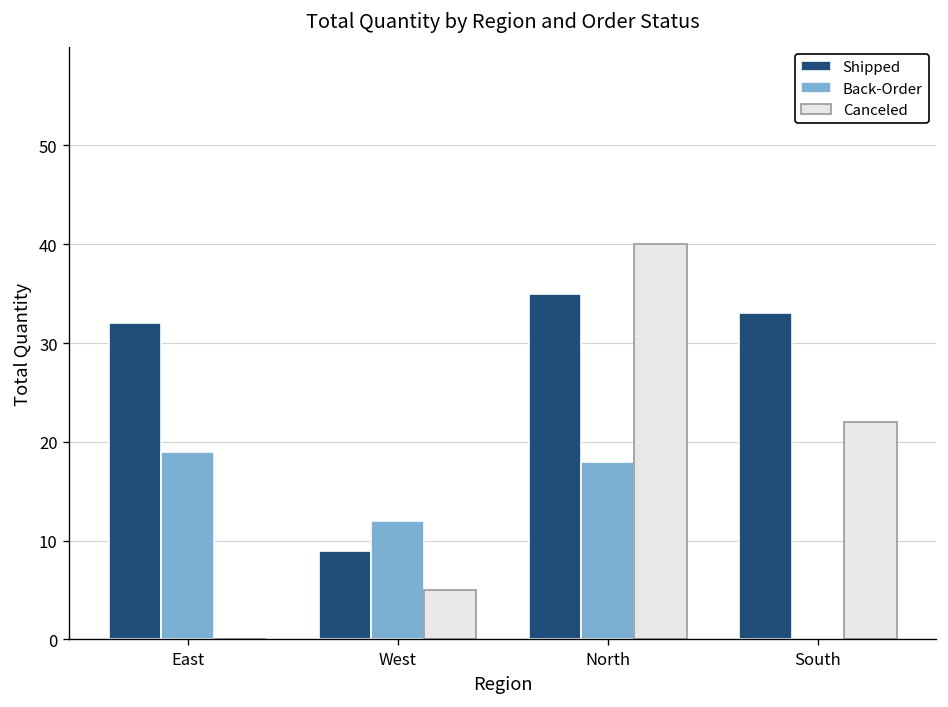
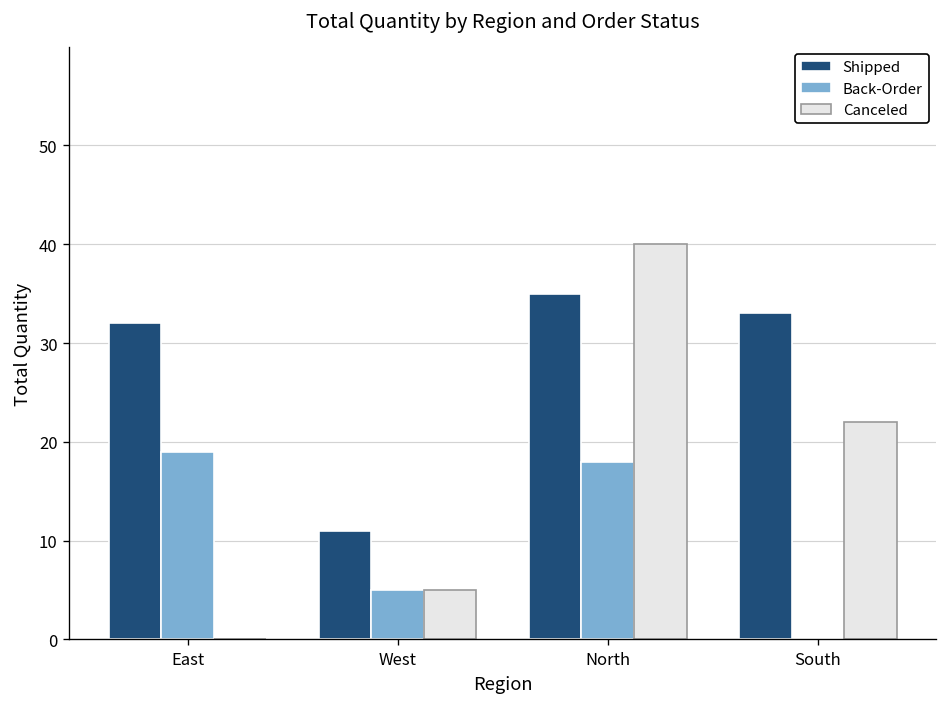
Shipped, West: 9 -> 11
Back-Order, West: 12 -> 5
